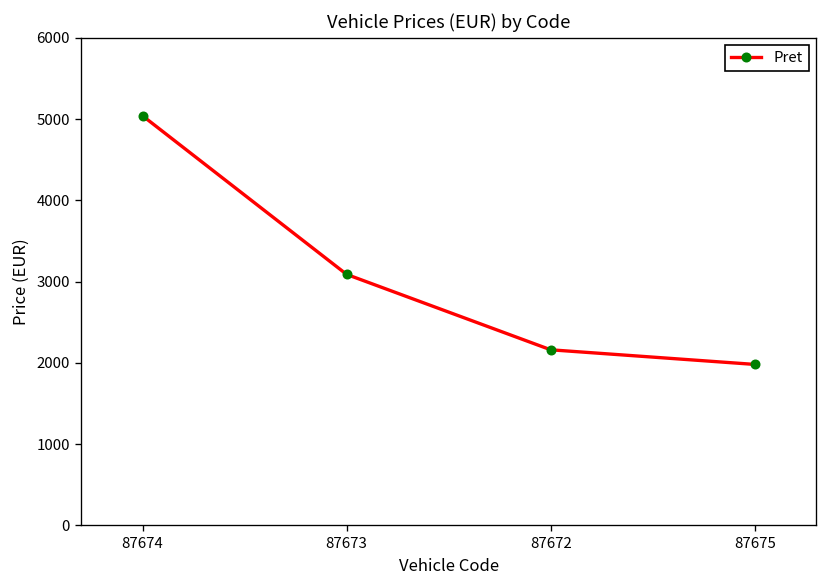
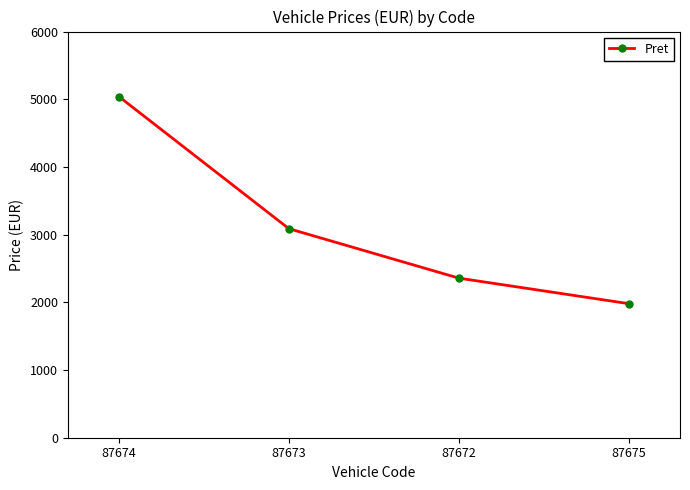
87672: 2200 -> 2400
